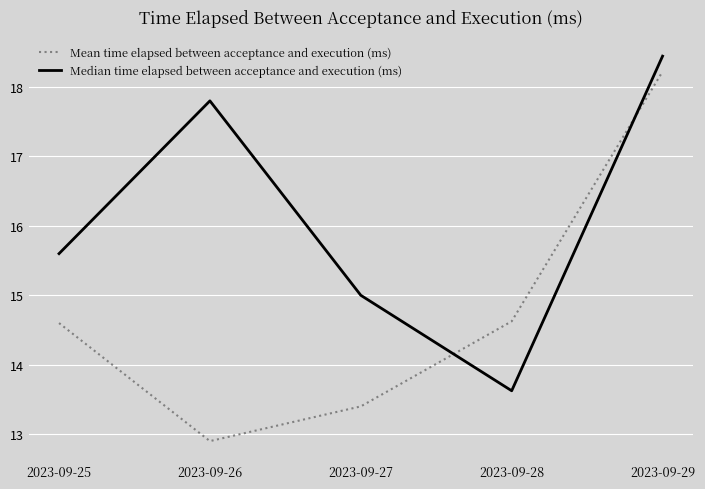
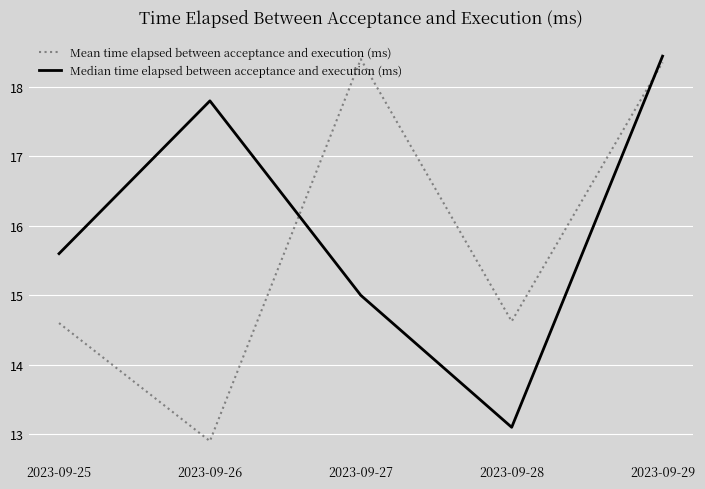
Mean time elapsed between acceptance and execution (ms), 2023-09-27: 13.4 -> 18.4
Median time elapsed between acceptance and execution (ms), 2023-09-28: 13.6 -> 13.1
Mean time elapsed between acceptance and execution (ms), 2023-09-29: 18.2 -> 18.4
